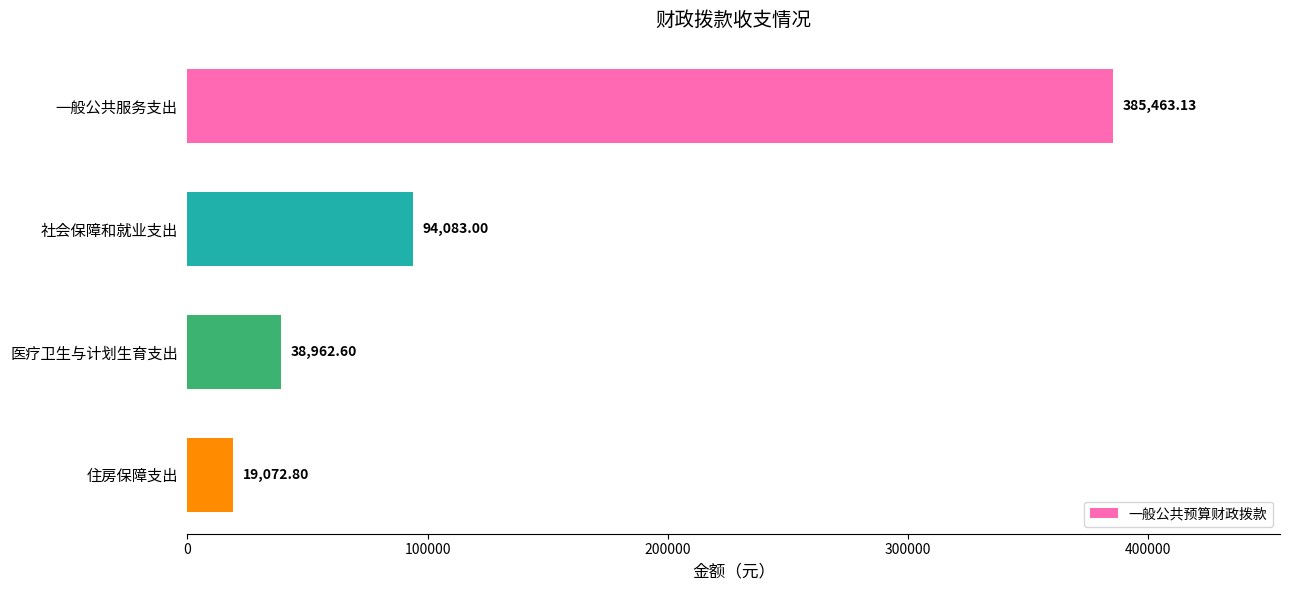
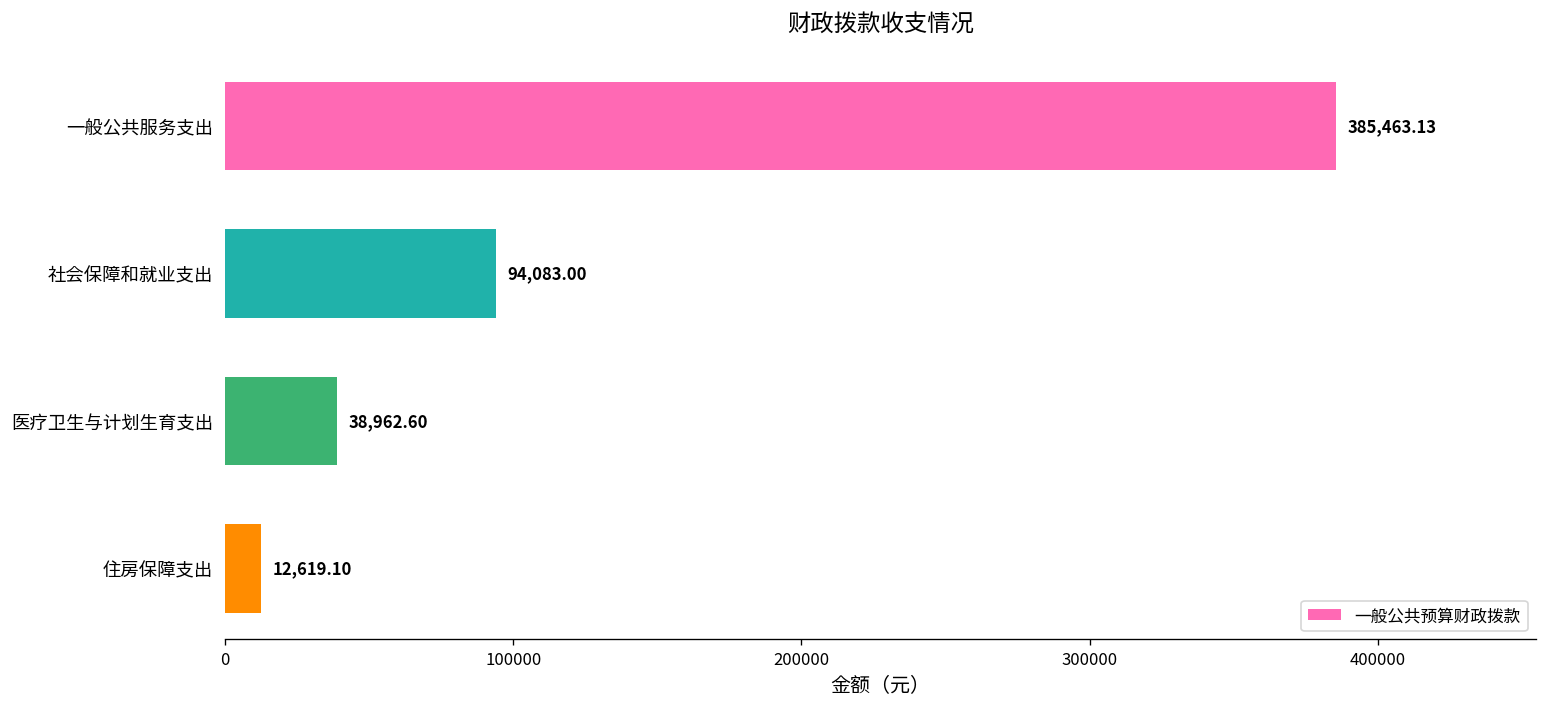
住房保障支出: 19,072.80 -> 12,619.10
